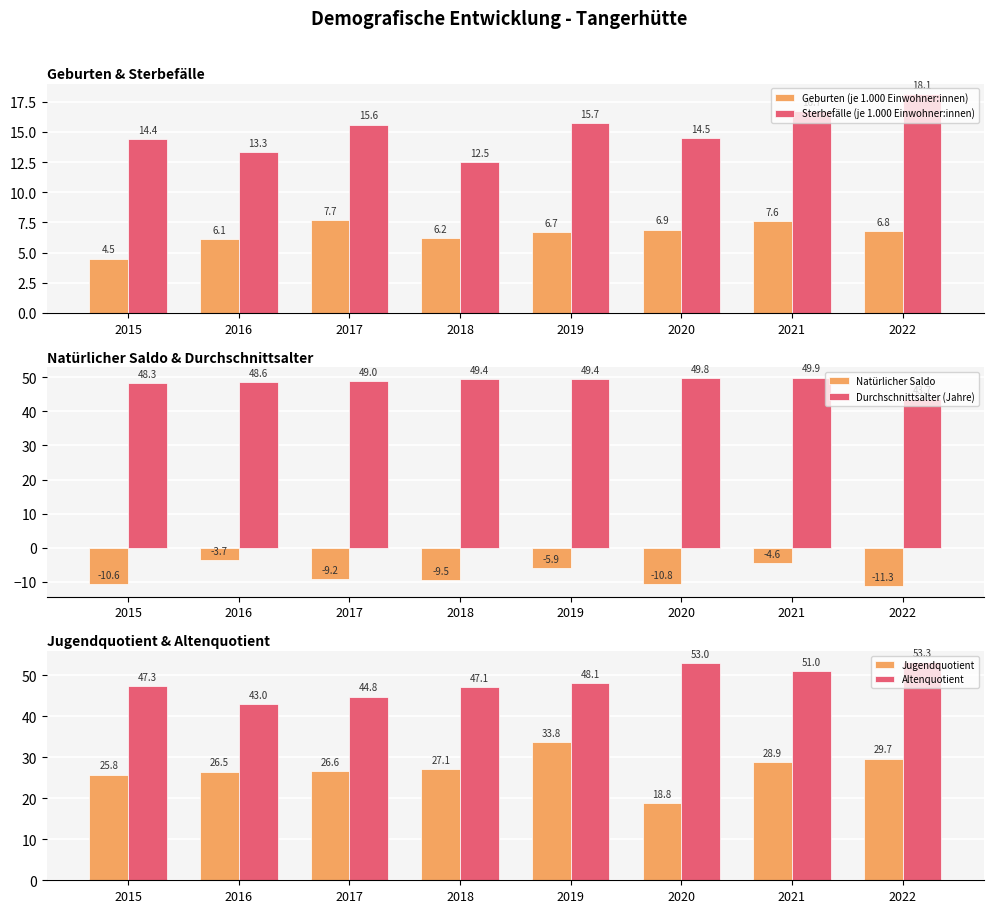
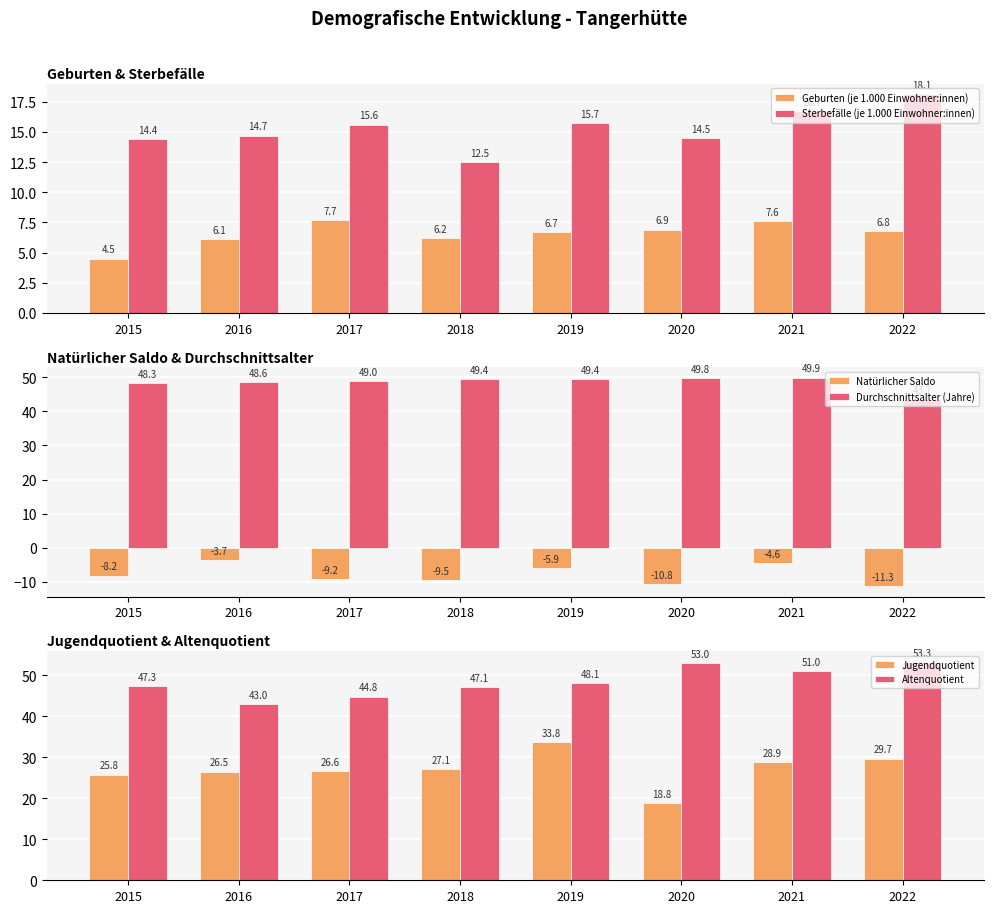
Geburten & Sterbefälle, Sterbefälle (je 1.000 Einwohner:innen), 2016: 13.3 -> 14.7
Natürlicher Saldo & Durchschnittsalter, Natürlicher Saldo, 2015: -10.6 -> -8.2
